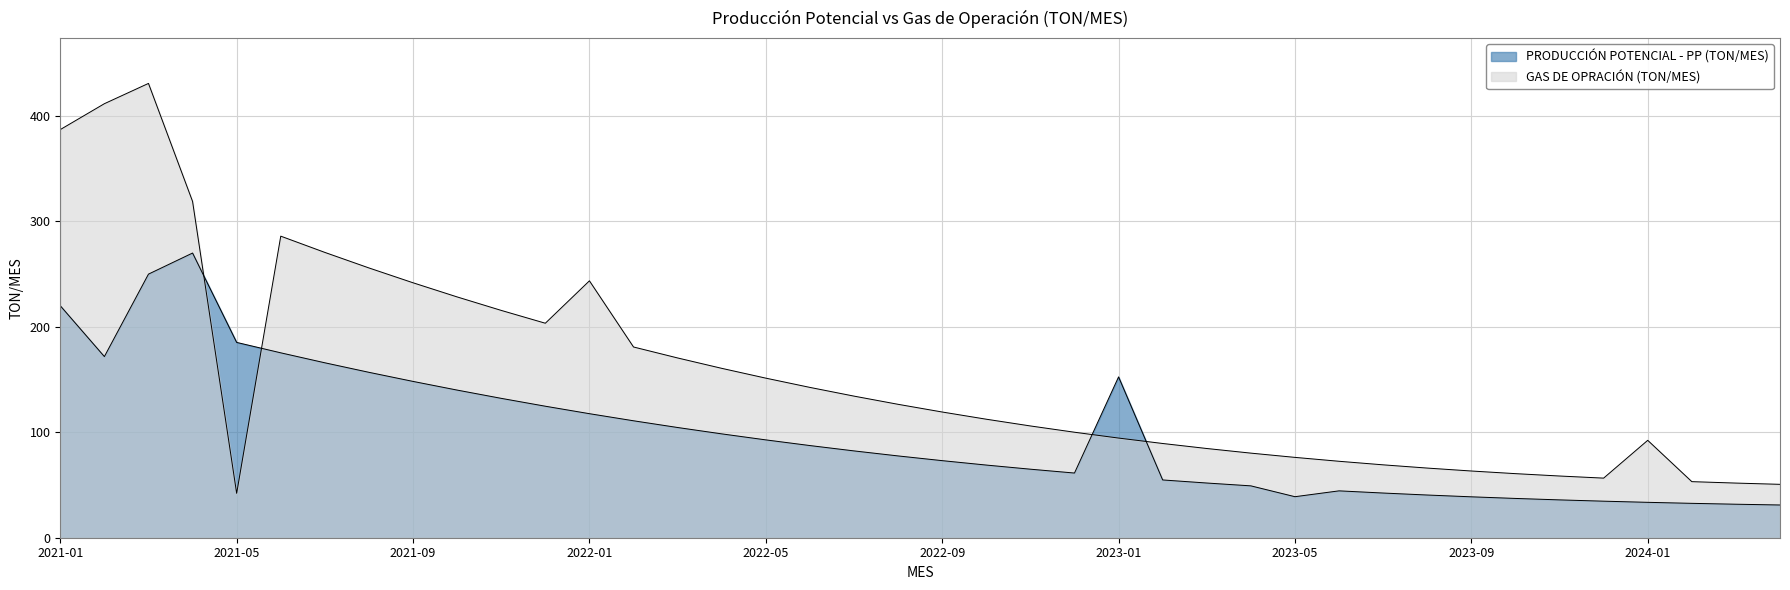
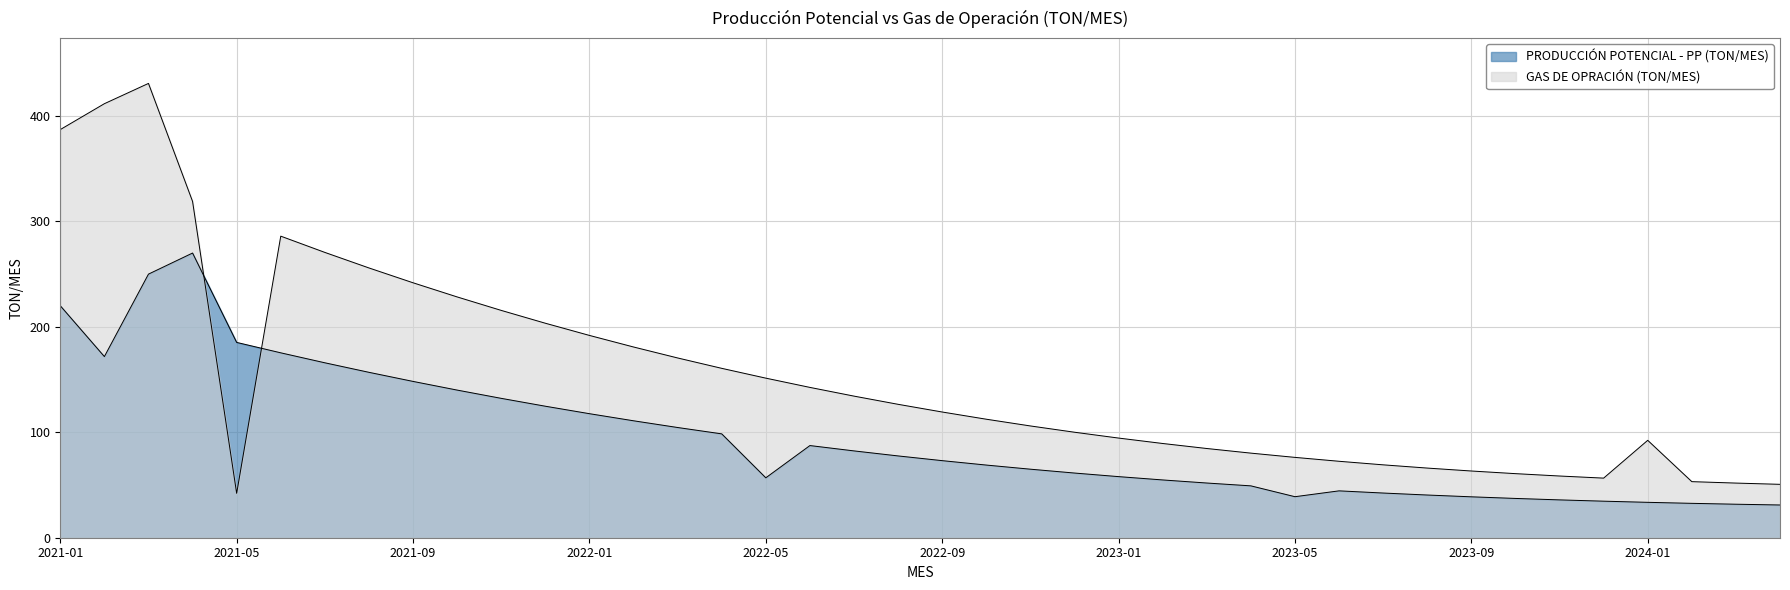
GAS DE OPRACIÓN (TON/MES), 2022-01: 244 -> 192
PRODUCCIÓN POTENCIAL - PP (TON/MES), 2022-05: 93 -> 57
PRODUCCIÓN POTENCIAL - PP (TON/MES), 2023-01: 153 -> 58
